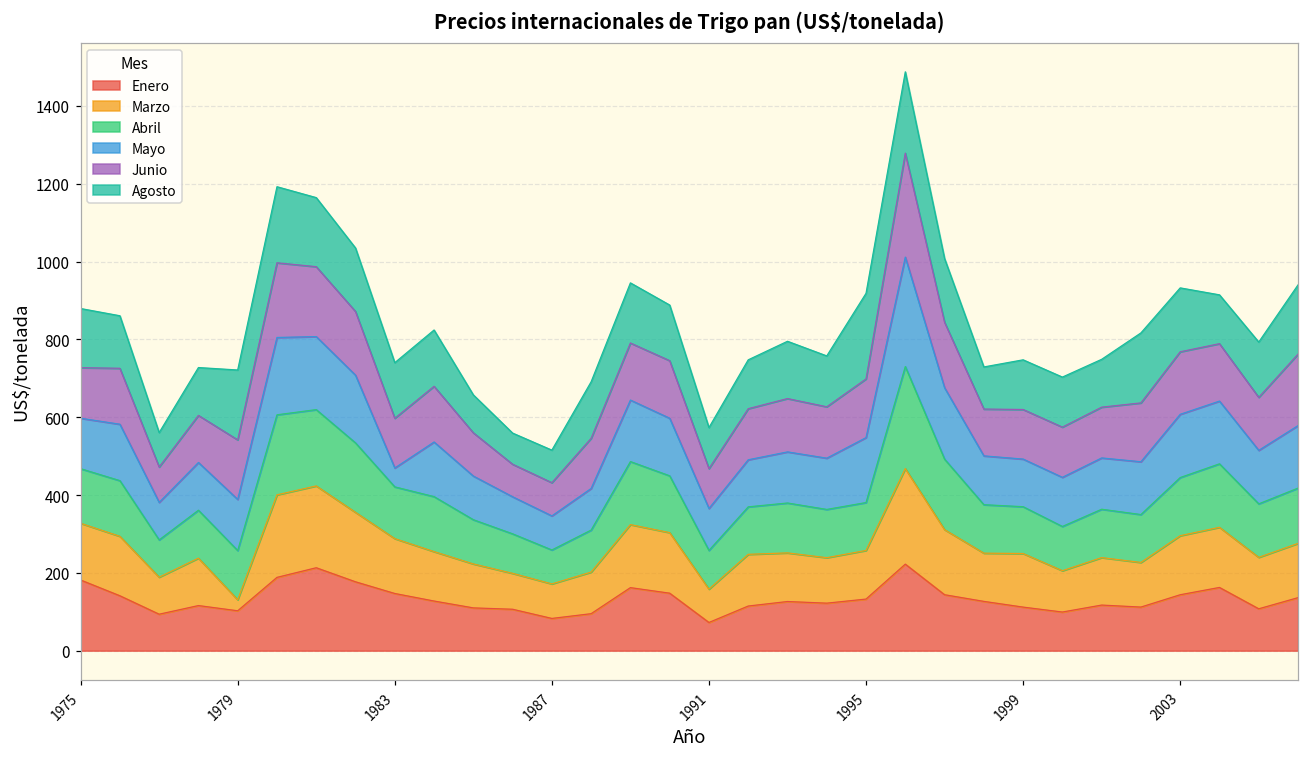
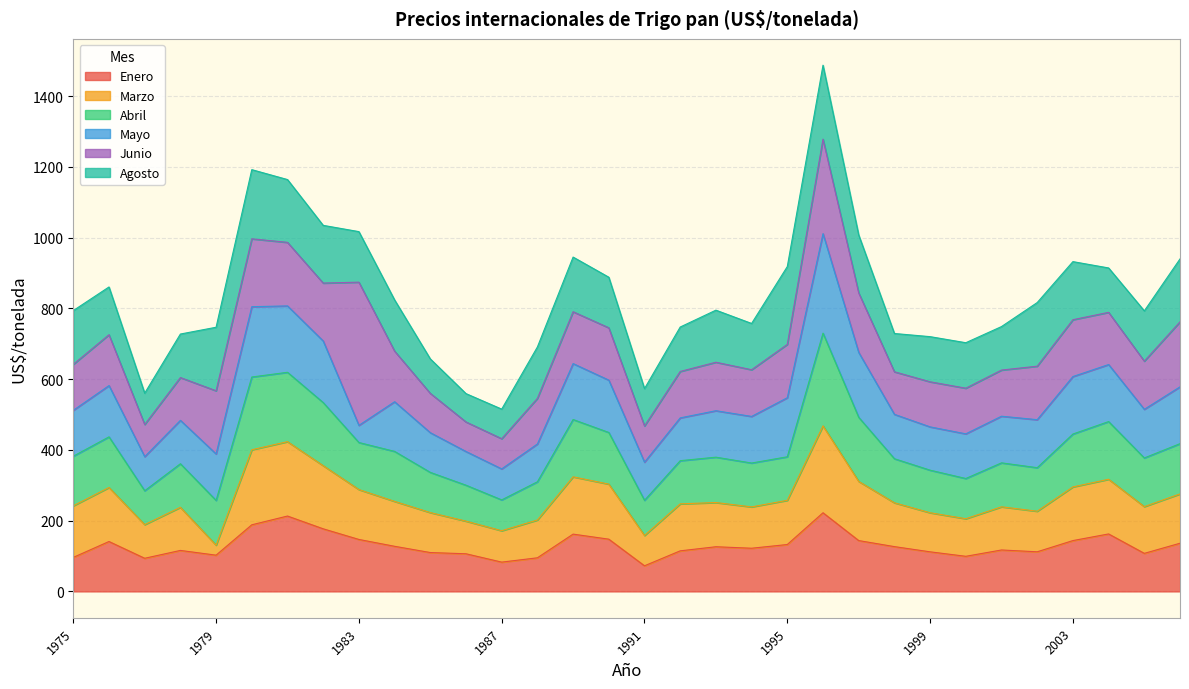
Enero, 1975: 180 -> 100
Junio, 1979: 150 -> 180
Junio, 1983: 130 -> 400
Marzo, 1999: 140 -> 110
